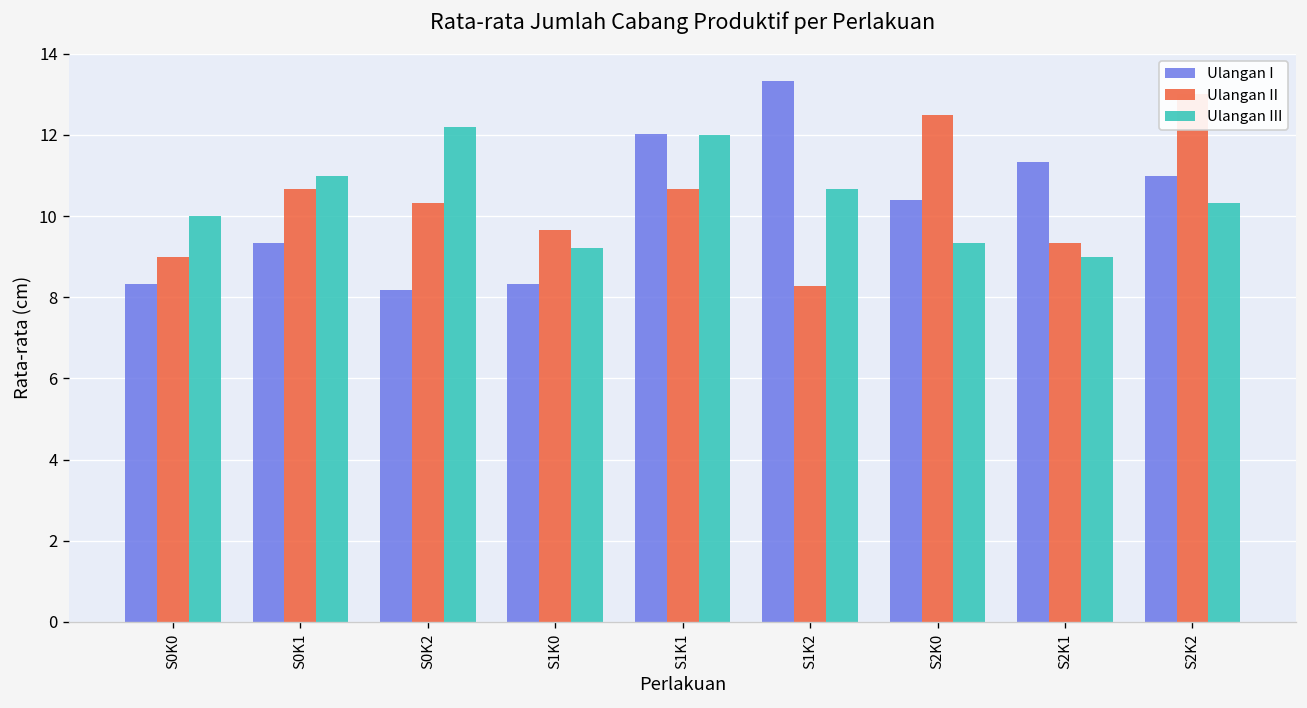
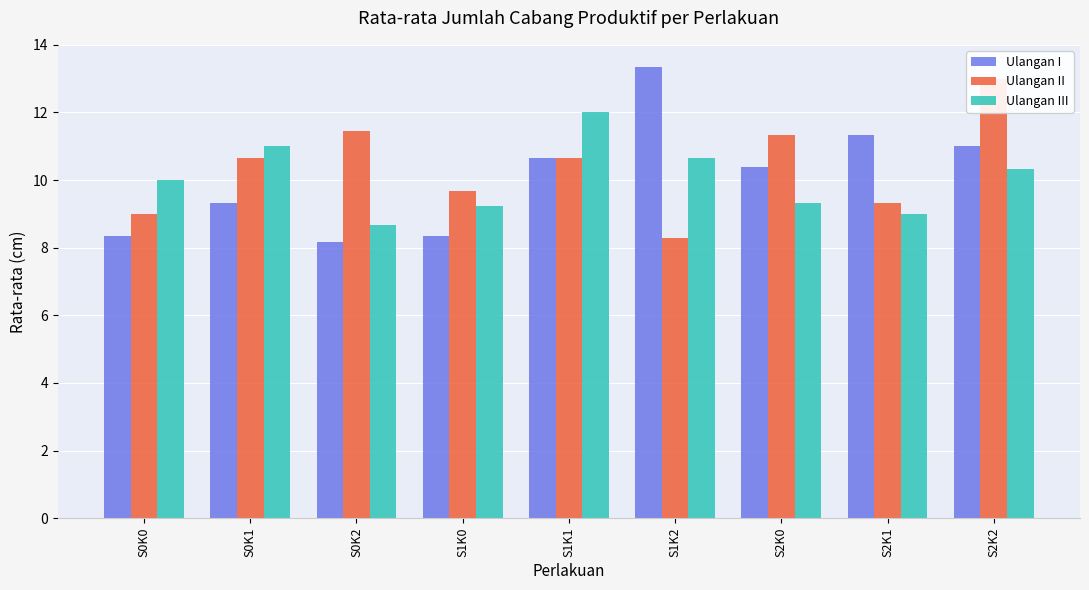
Ulangan II, S0K2: 10.3 -> 11.5
Ulangan III, S0K2: 12.2 -> 8.7
Ulangan I, S1K1: 12.0 -> 10.7
Ulangan II, S2K0: 12.5 -> 11.3
